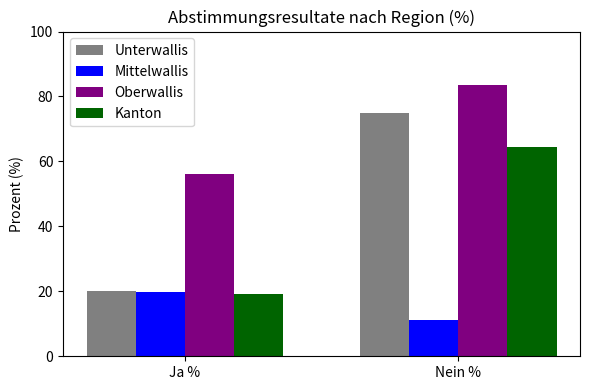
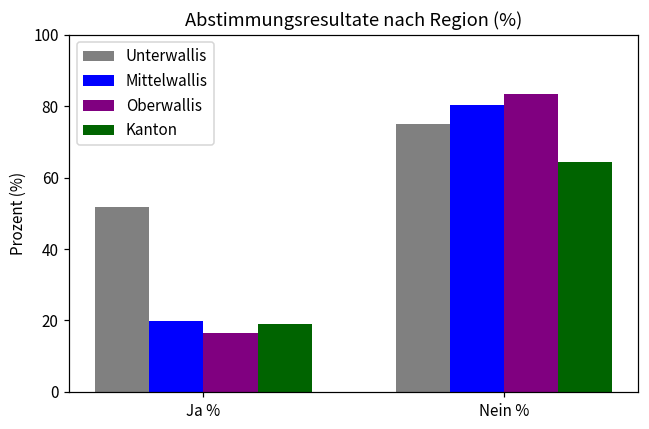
Unterwallis, Ja %: 20 -> 52
Oberwallis, Ja %: 56 -> 17
Mittelwallis, Nein %: 11 -> 80
